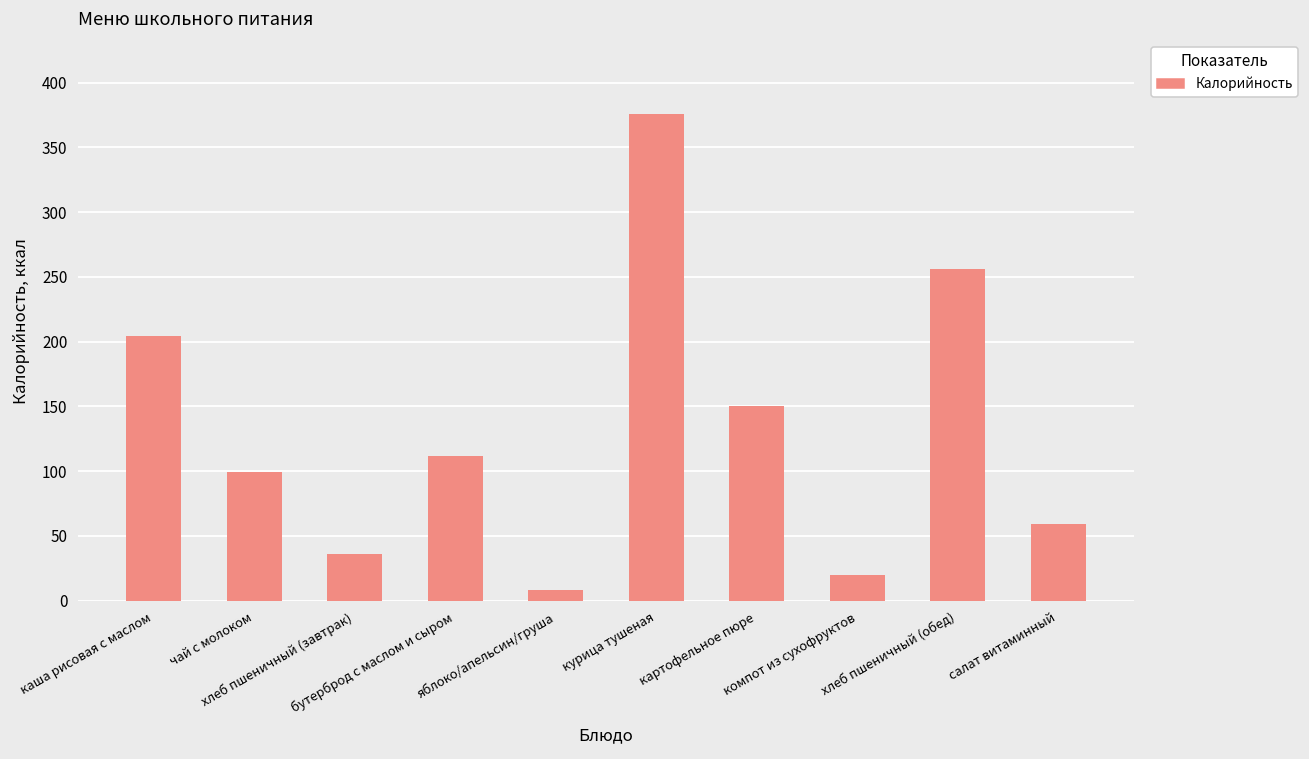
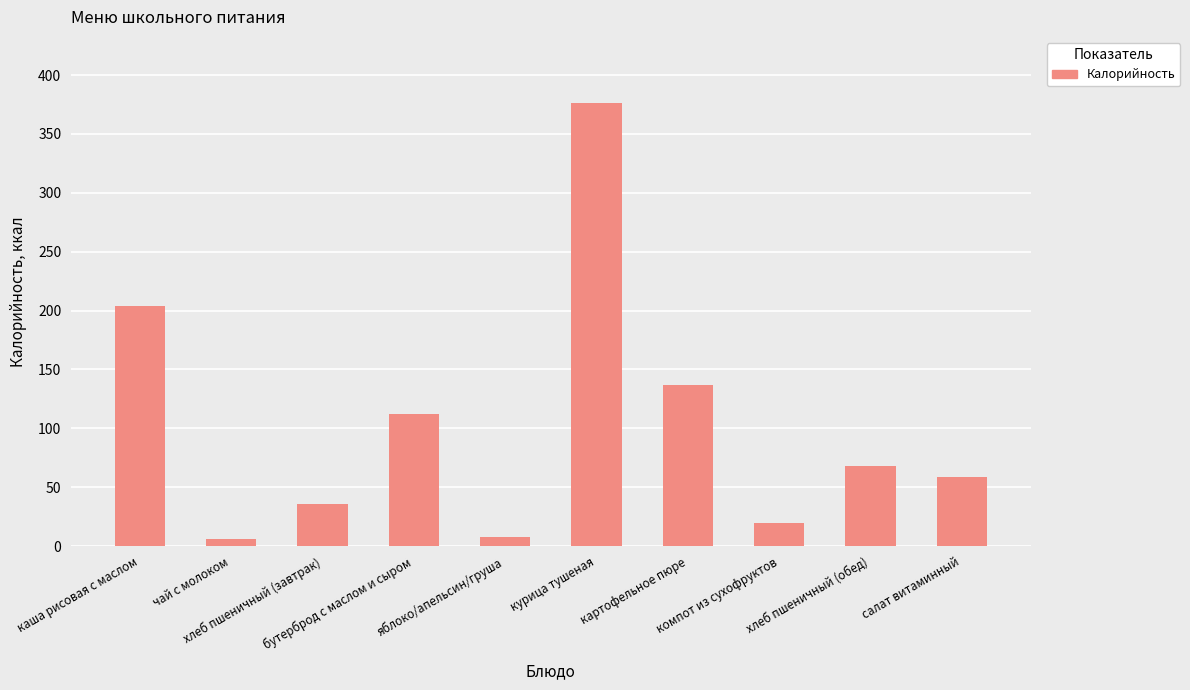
чай с молоком: 99 -> 6
картофельное пюре: 150 -> 137
хлеб пшеничный (обед): 256 -> 68
